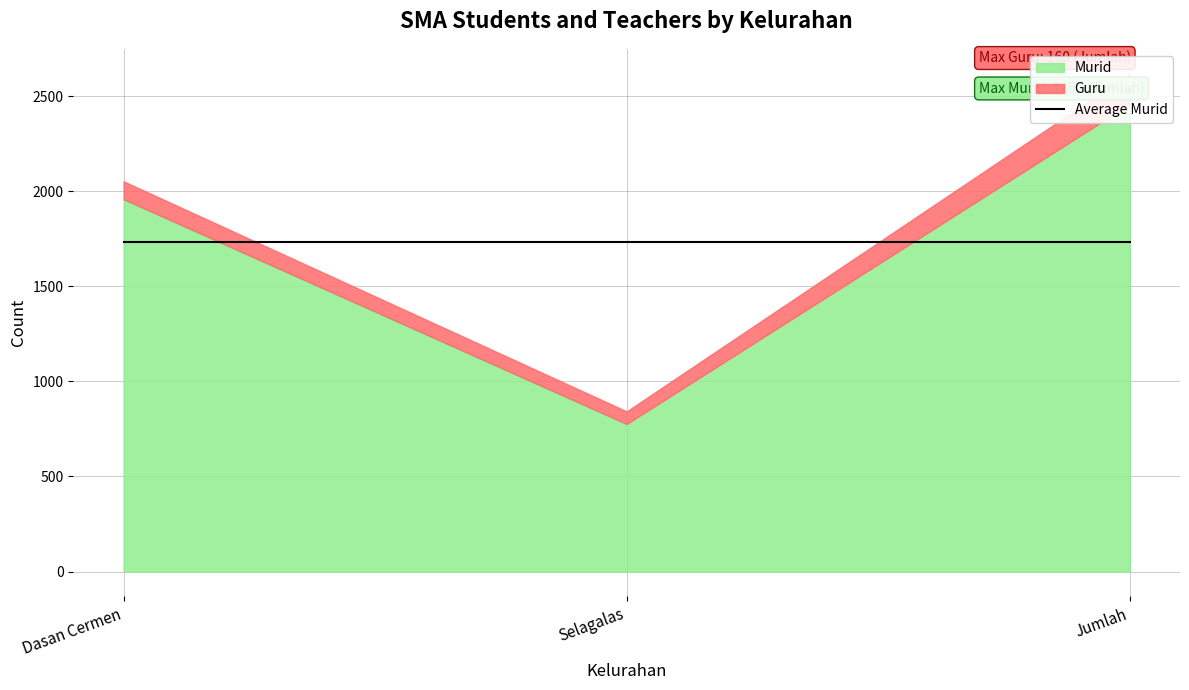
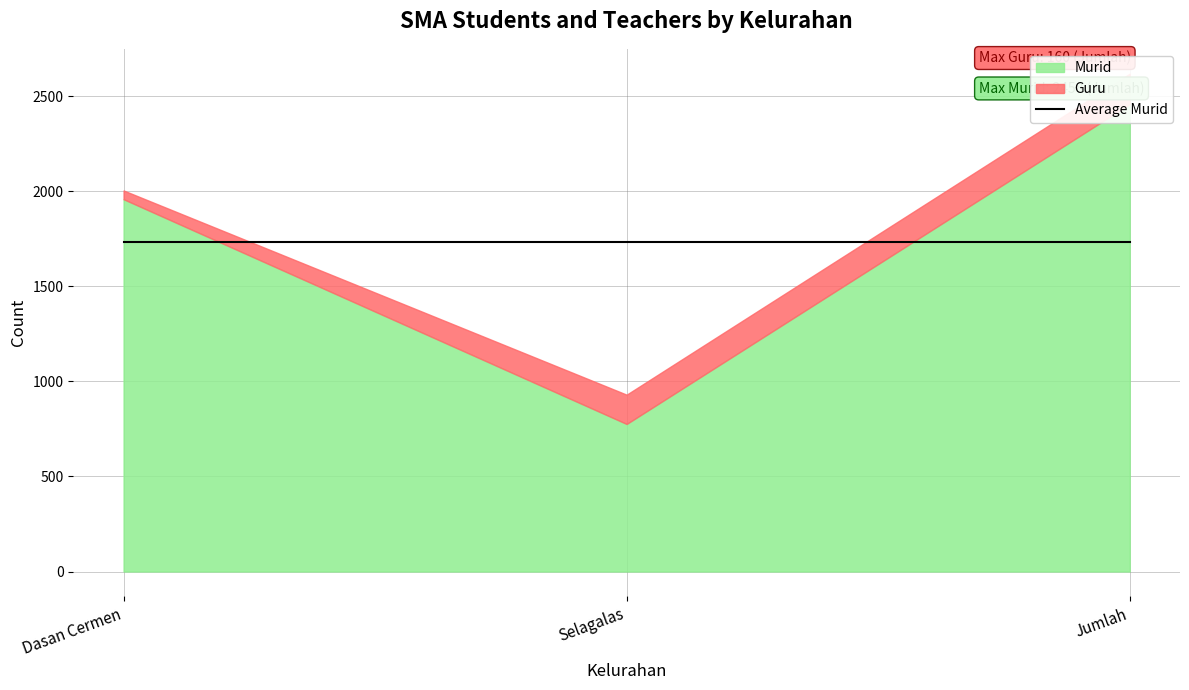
Guru, Dasan Cermen: 90 -> 50
Guru, Selagalas: 70 -> 150
